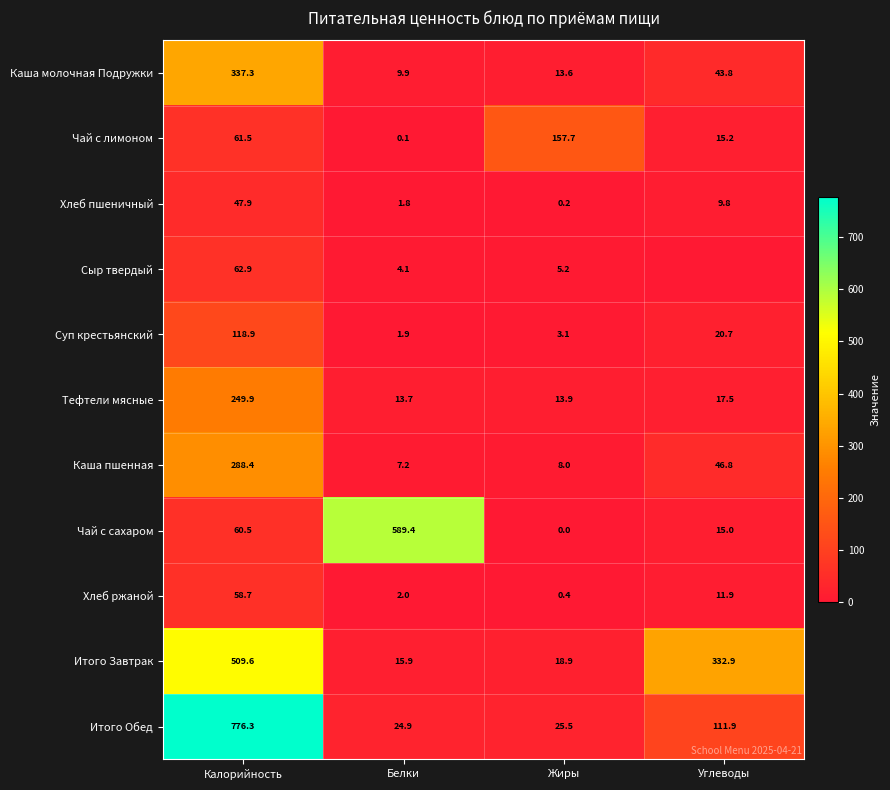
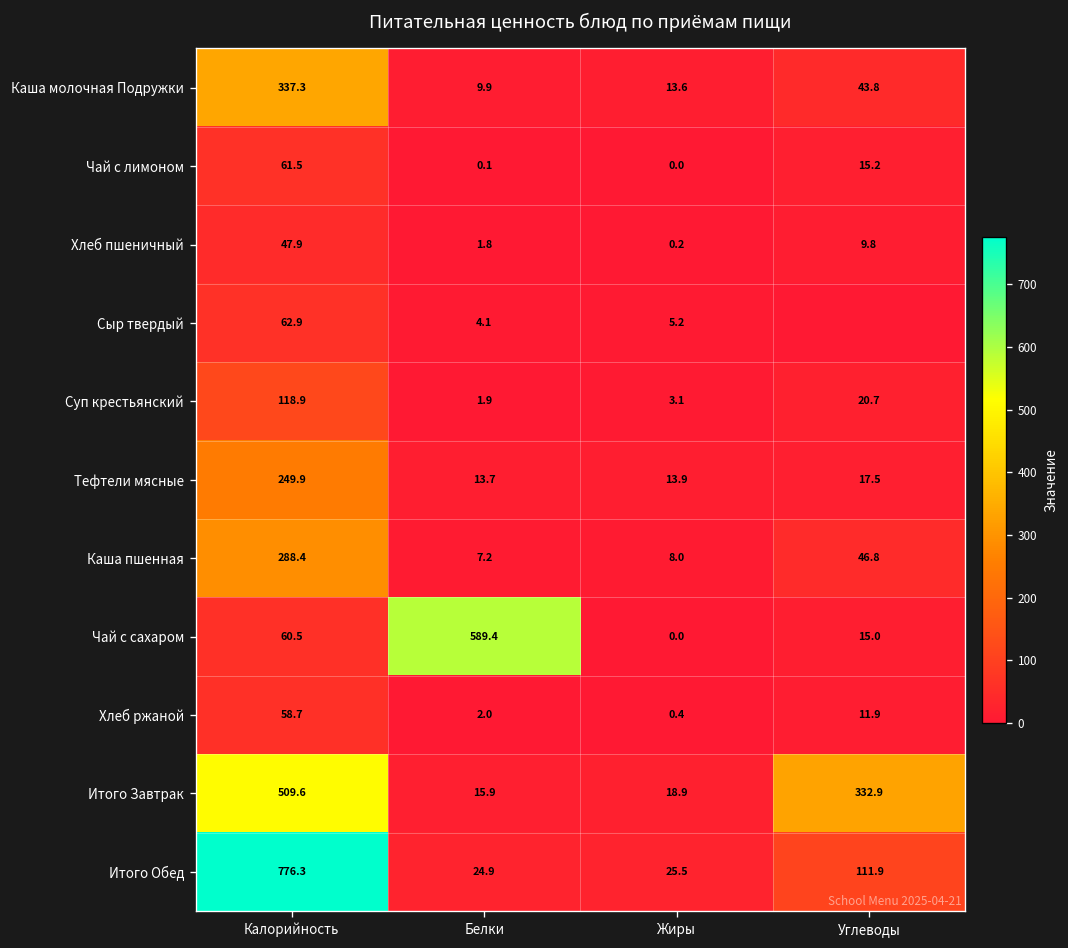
Чай с лимоном, Жиры: 157.7 -> 0.0
